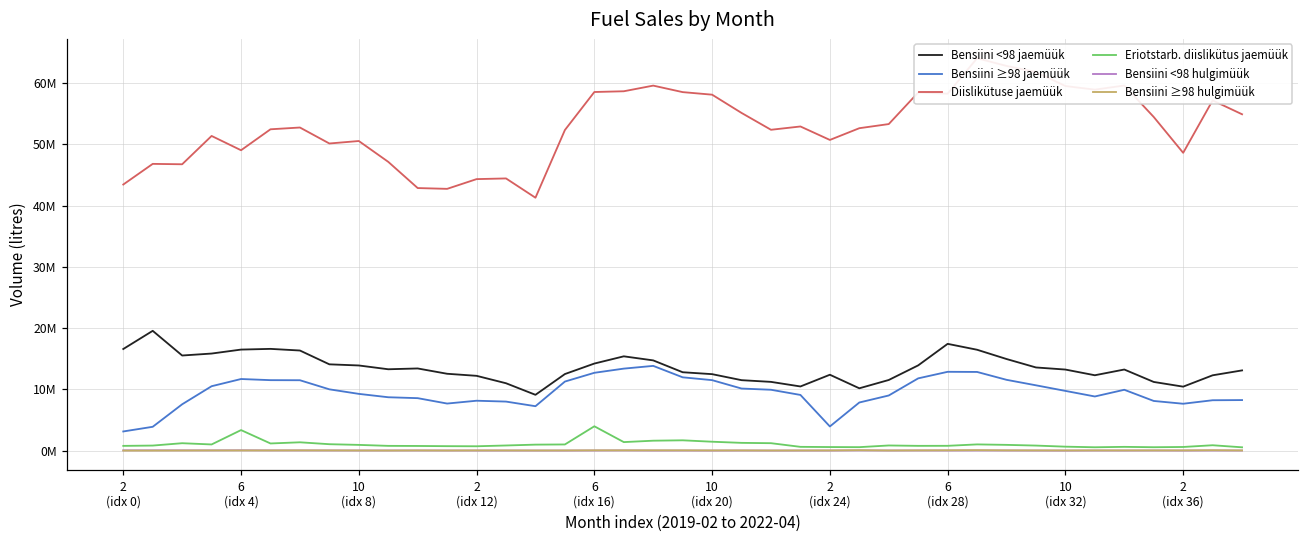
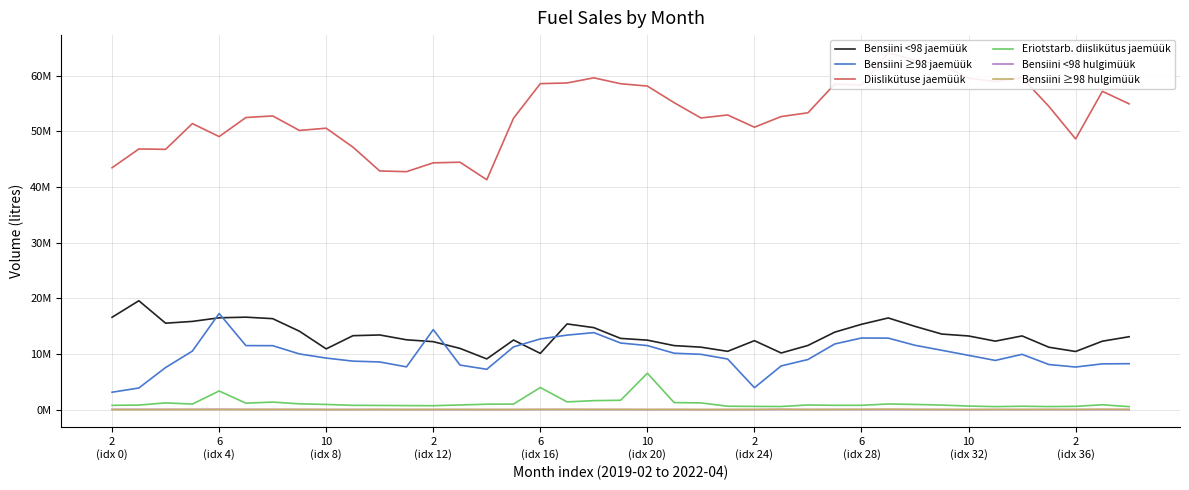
Bensiini ≥98 jaemüük, 6 (idx 4): 12000000 -> 17000000
Bensiini <98 jaemüük, 10 (idx 8): 14000000 -> 11000000
Bensiini ≥98 jaemüük, 2 (idx 12): 8000000 -> 14000000
Bensiini <98 jaemüük, 6 (idx 16): 14000000 -> 10000000
Eriotstarb. diislikütus jaemüük, 10 (idx 20): 1000000 -> 7000000
Bensiini <98 jaemüük, 6 (idx 28): 17000000 -> 15000000
